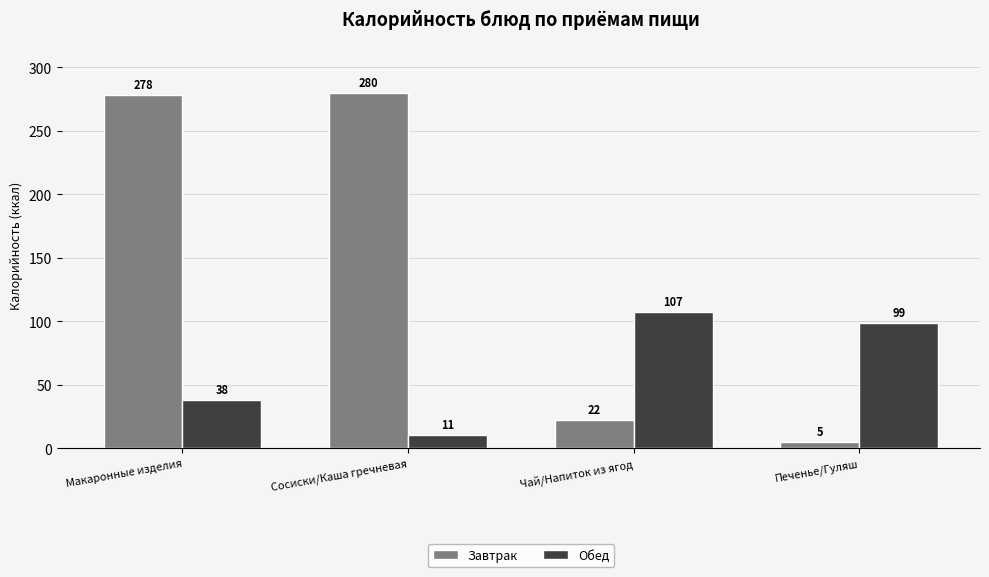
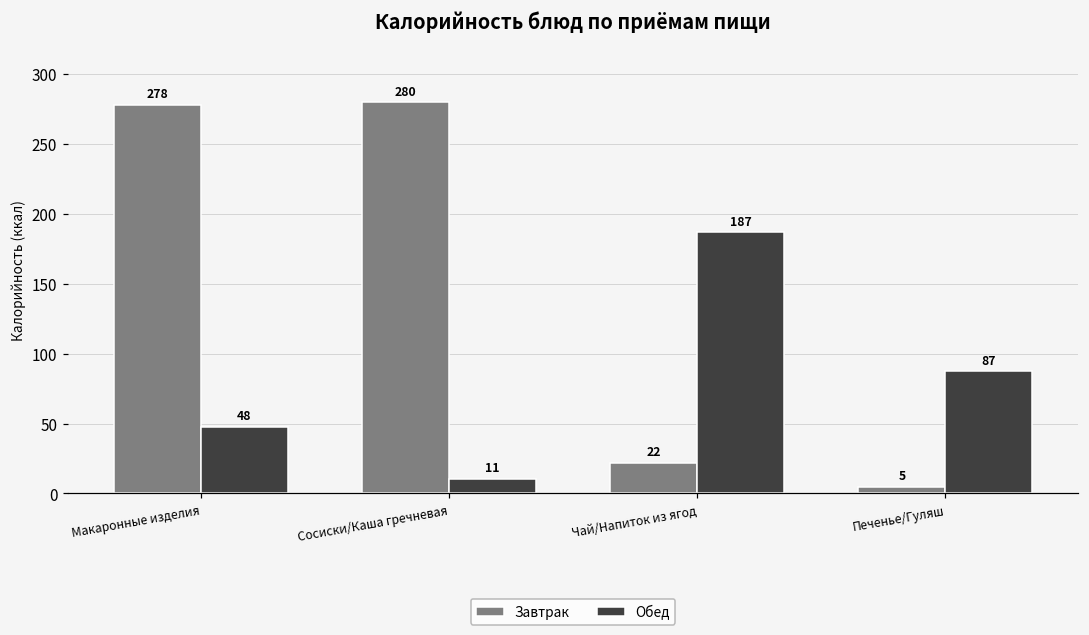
Обед, Макаронные изделия: 38 -> 48
Обед, Чай/Напиток из ягод: 107 -> 187
Обед, Печенье/Гуляш: 99 -> 87
